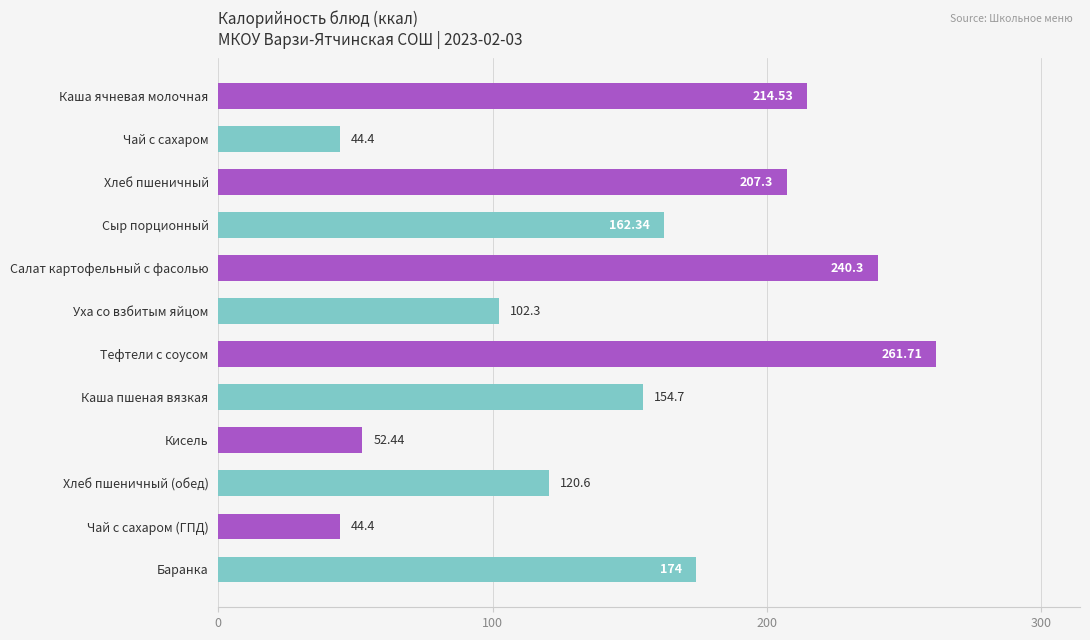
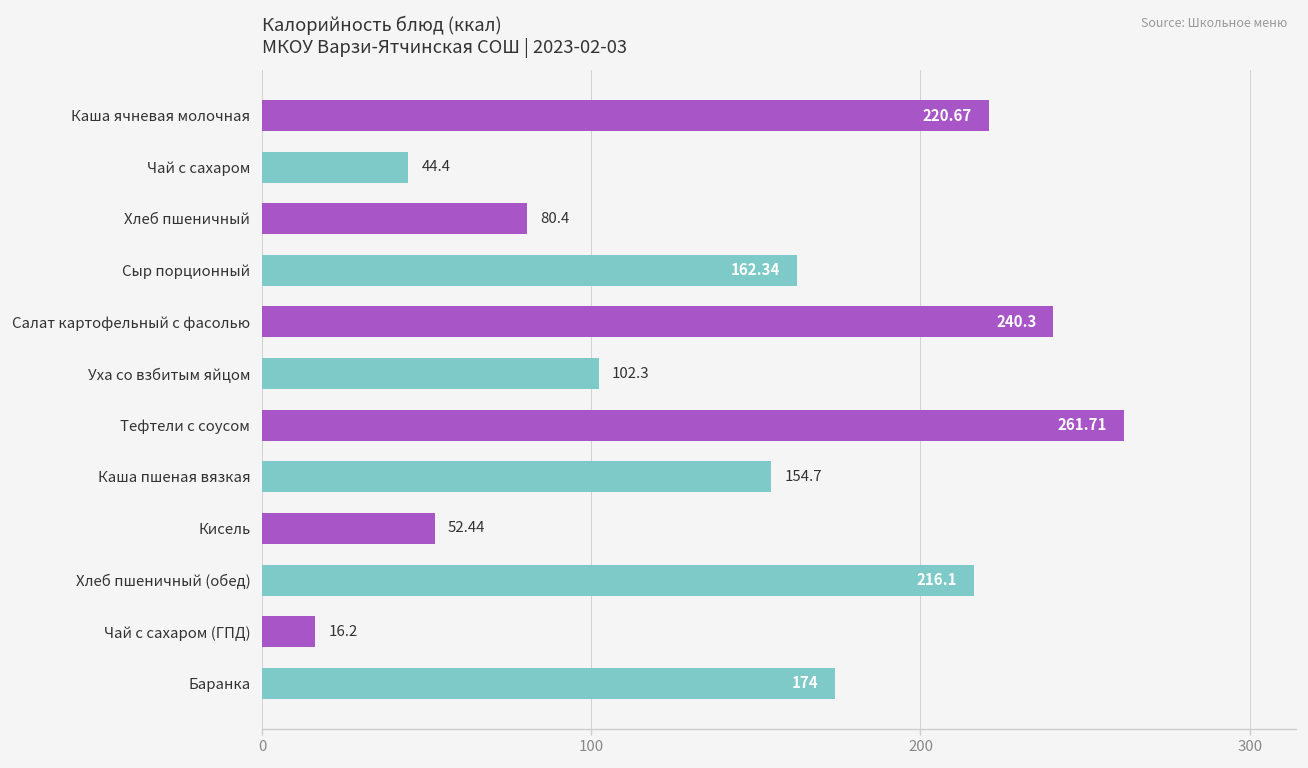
Каша ячневая молочная: 214.53 -> 220.67
Хлеб пшеничный: 207.3 -> 80.4
Хлеб пшеничный (обед): 120.6 -> 216.1
Чай с сахаром (ГПД): 44.4 -> 16.2
